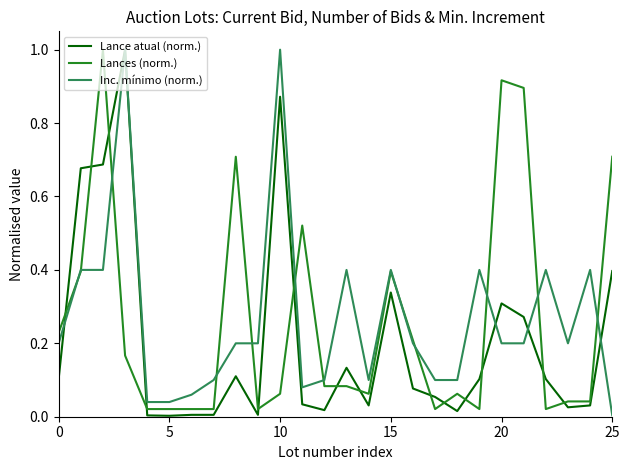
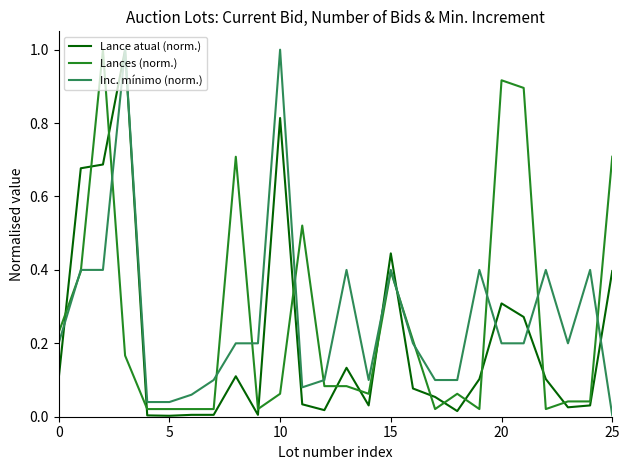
Lance atual (norm.), 10: 0.87 -> 0.81
Lance atual (norm.), 15: 0.34 -> 0.45
